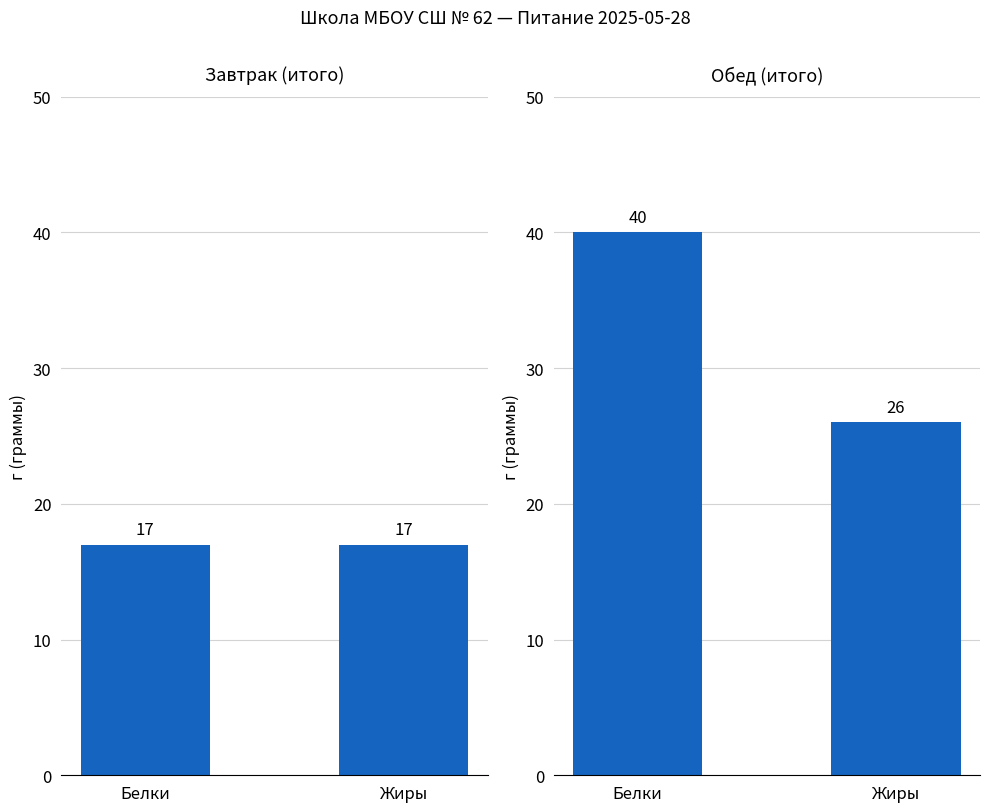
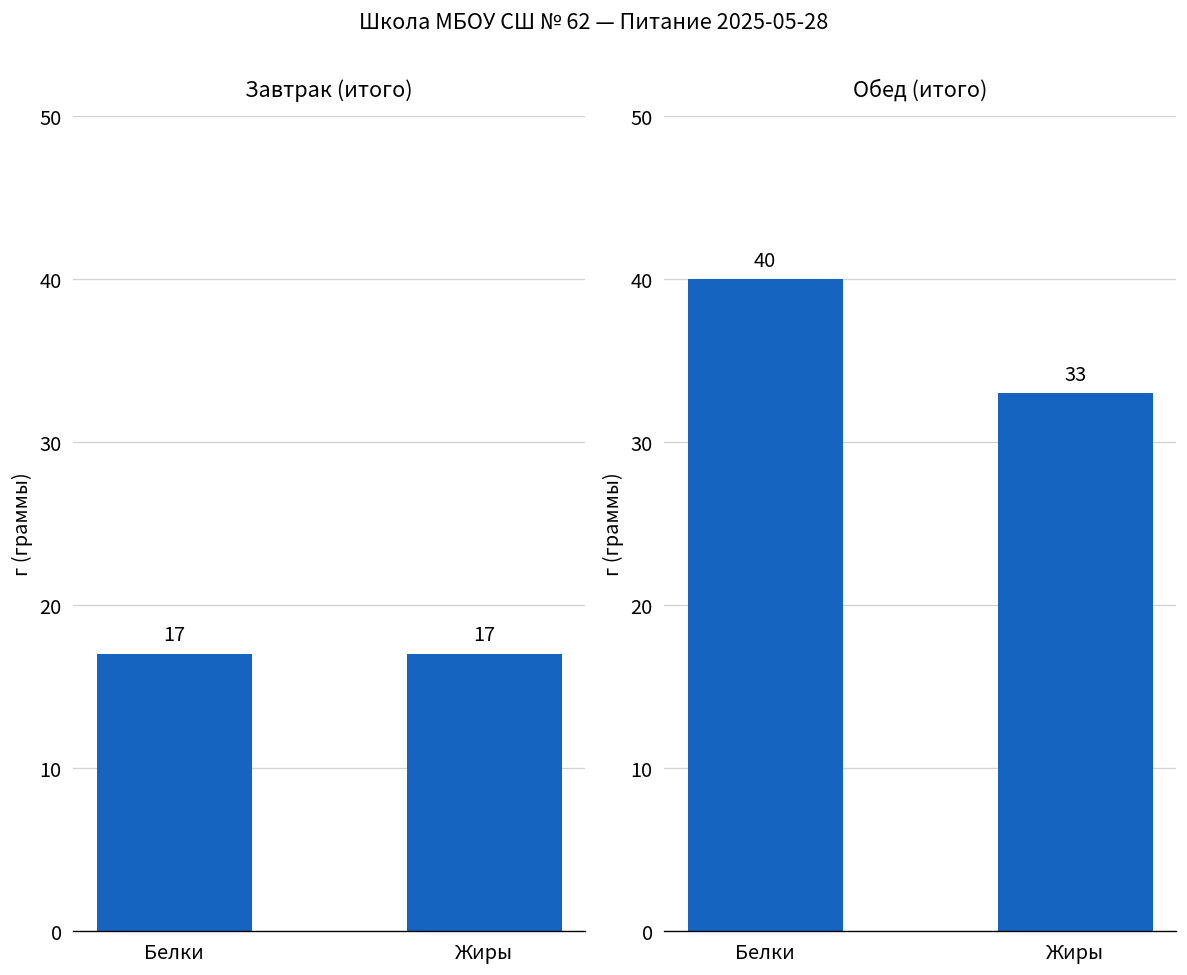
Обед (итого), Жиры: 26 -> 33
